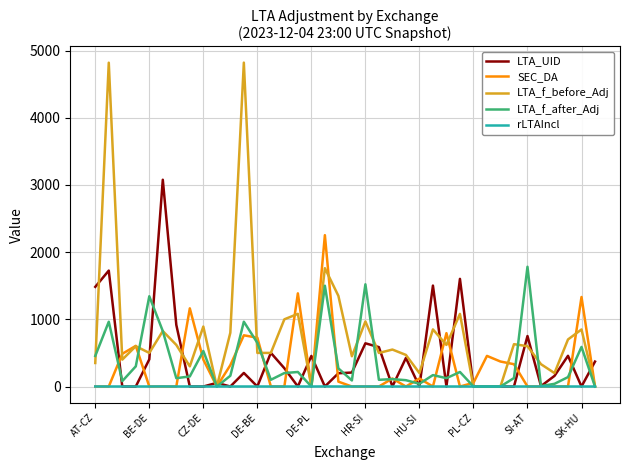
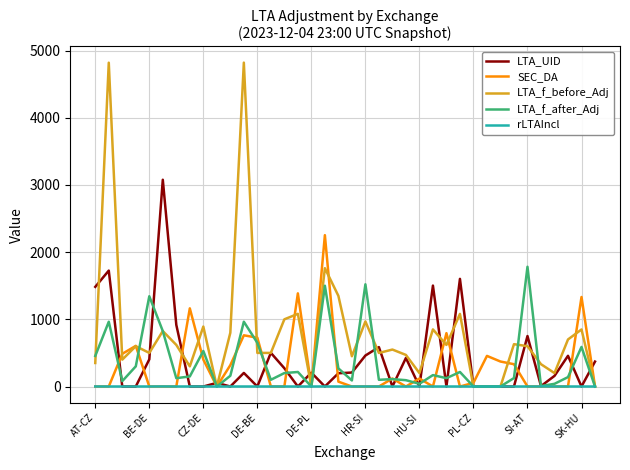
LTA_UID, DE-PL: 500 -> 200
LTA_UID, HR-SI: 600 -> 500
